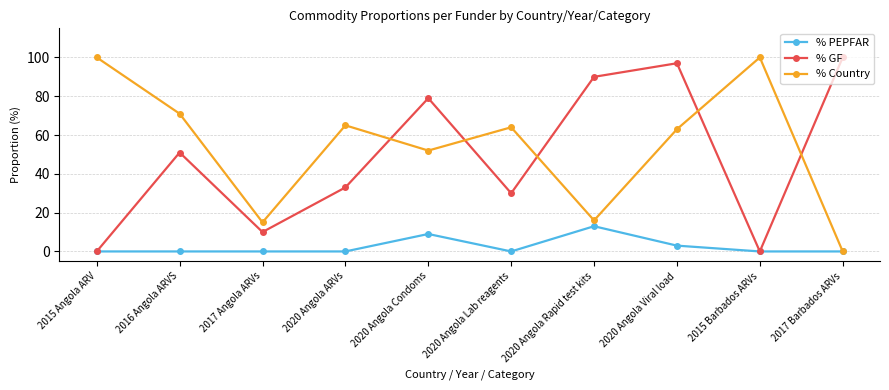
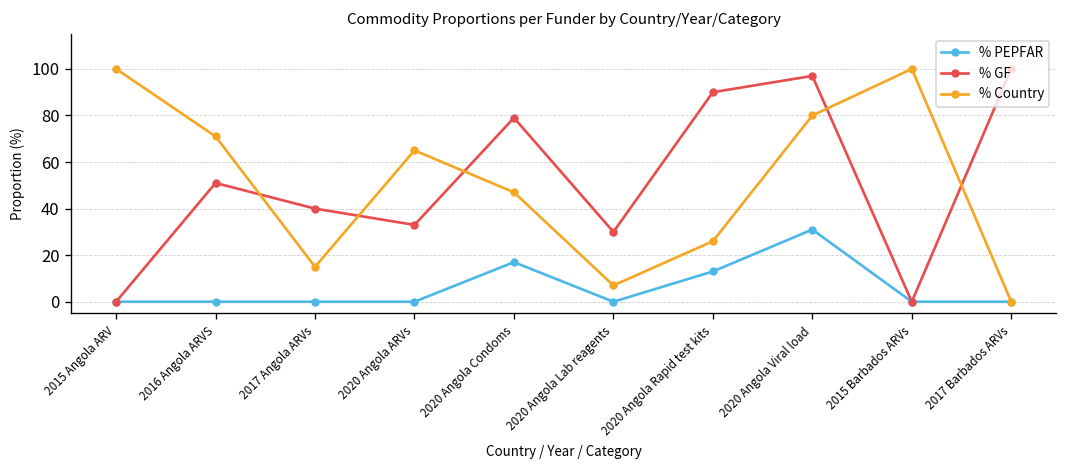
% GF, 2017 Angola ARVs: 10 -> 40
% PEPFAR, 2020 Angola Condoms: 9 -> 17
% Country, 2020 Angola Condoms: 52 -> 47
% Country, 2020 Angola Lab reagents: 64 -> 7
% Country, 2020 Angola Rapid test kits: 16 -> 26
% PEPFAR, 2020 Angola Viral load: 3 -> 31
% Country, 2020 Angola Viral load: 63 -> 80
